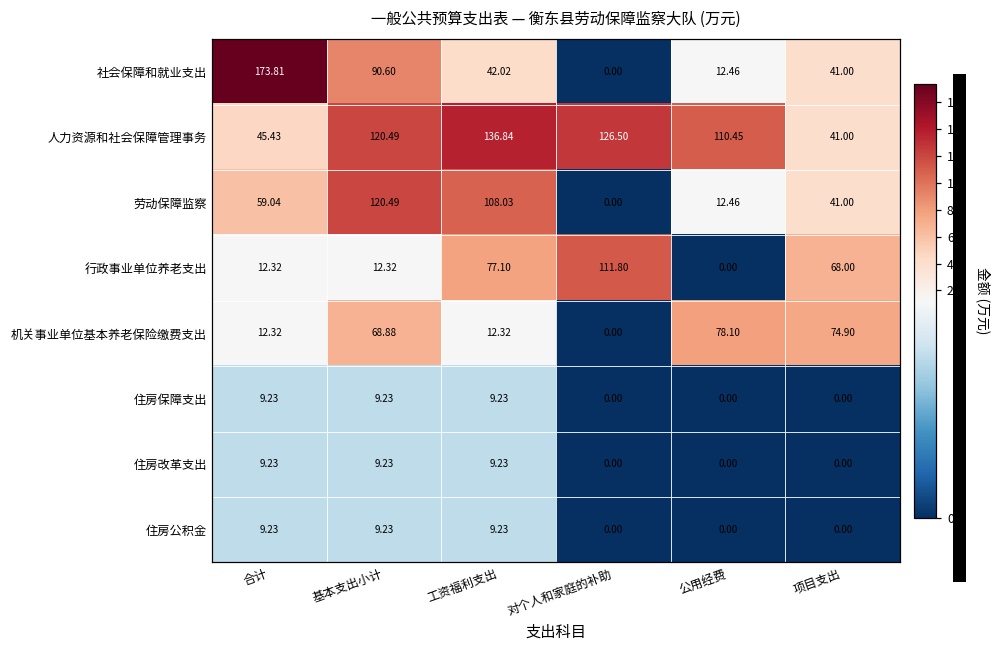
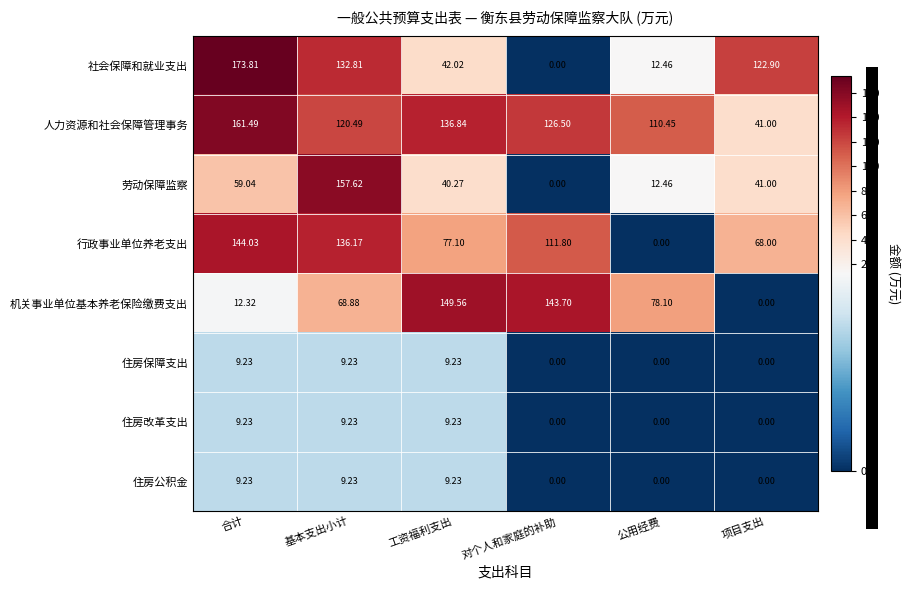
社会保障和就业支出, 基本支出小计: 90.60 -> 132.81
社会保障和就业支出, 项目支出: 41.00 -> 122.90
人力资源和社会保障管理事务, 合计: 45.43 -> 161.49
劳动保障监察, 基本支出小计: 120.49 -> 157.62
劳动保障监察, 工资福利支出: 108.03 -> 40.27
行政事业单位养老支出, 合计: 12.32 -> 144.03
行政事业单位养老支出, 基本支出小计: 12.32 -> 136.17
机关事业单位基本养老保险缴费支出, 工资福利支出: 12.32 -> 149.56
机关事业单位基本养老保险缴费支出, 对个人和家庭的补助: 0.00 -> 143.70
机关事业单位基本养老保险缴费支出, 项目支出: 74.90 -> 0.00
